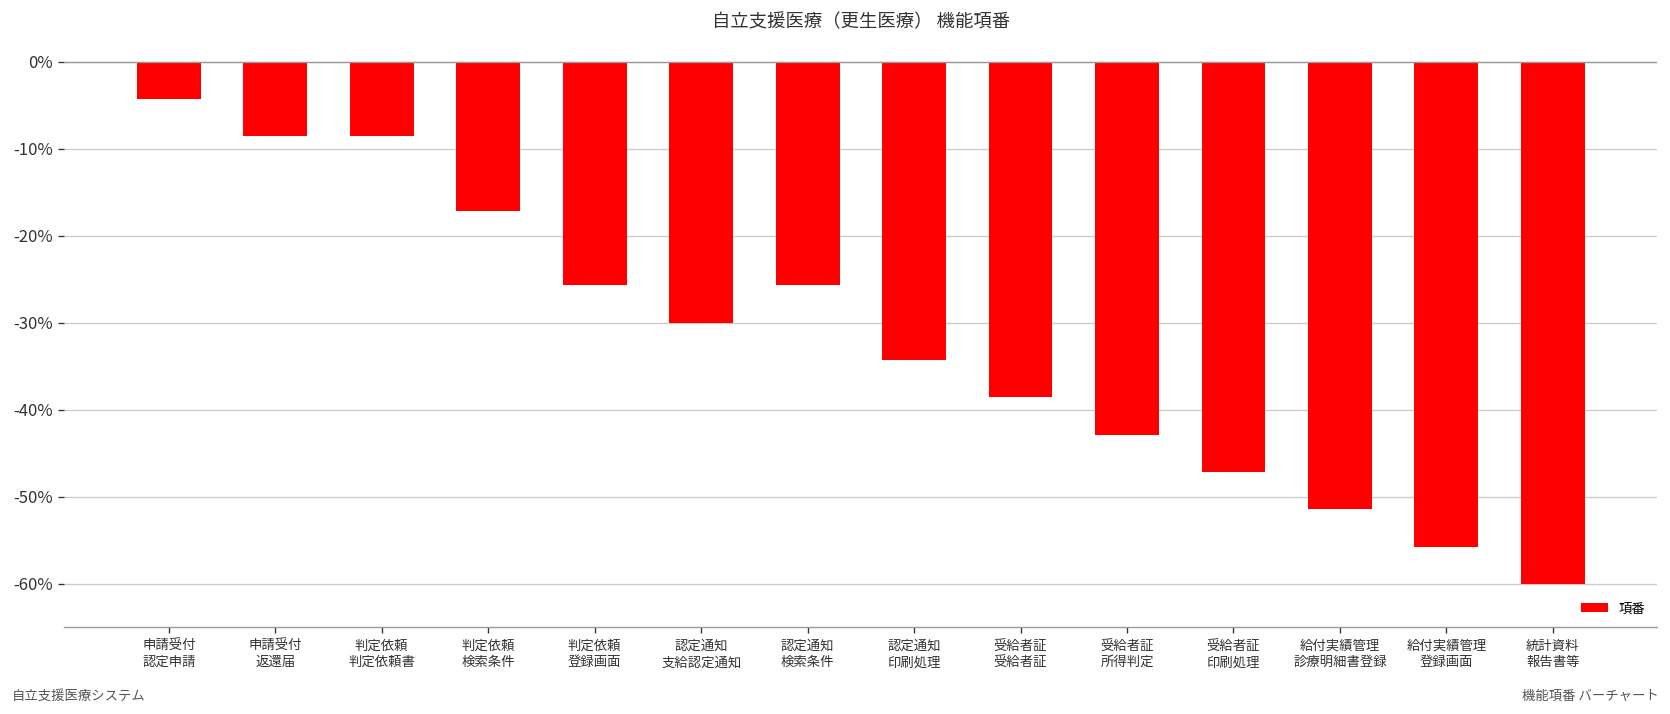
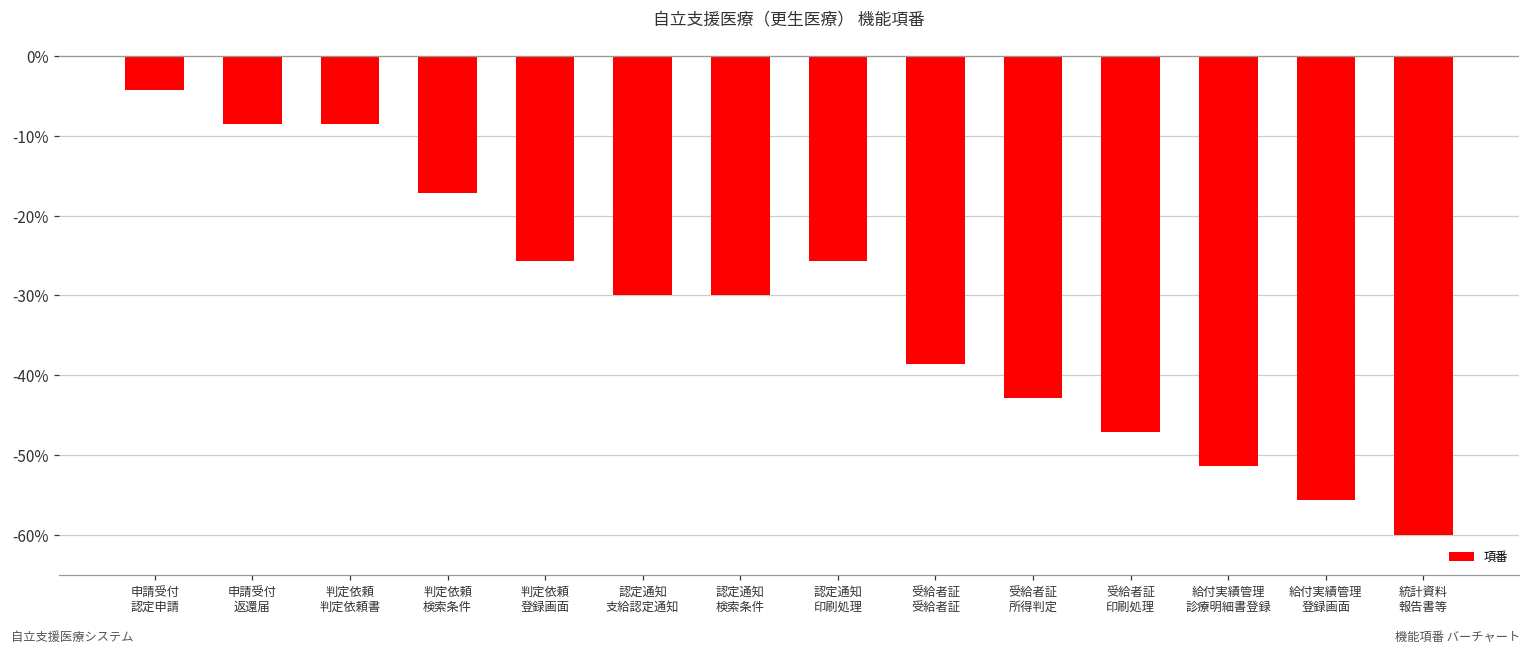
認定通知 検索条件: -26% -> -30%
認定通知 印刷処理: -34% -> -26%
